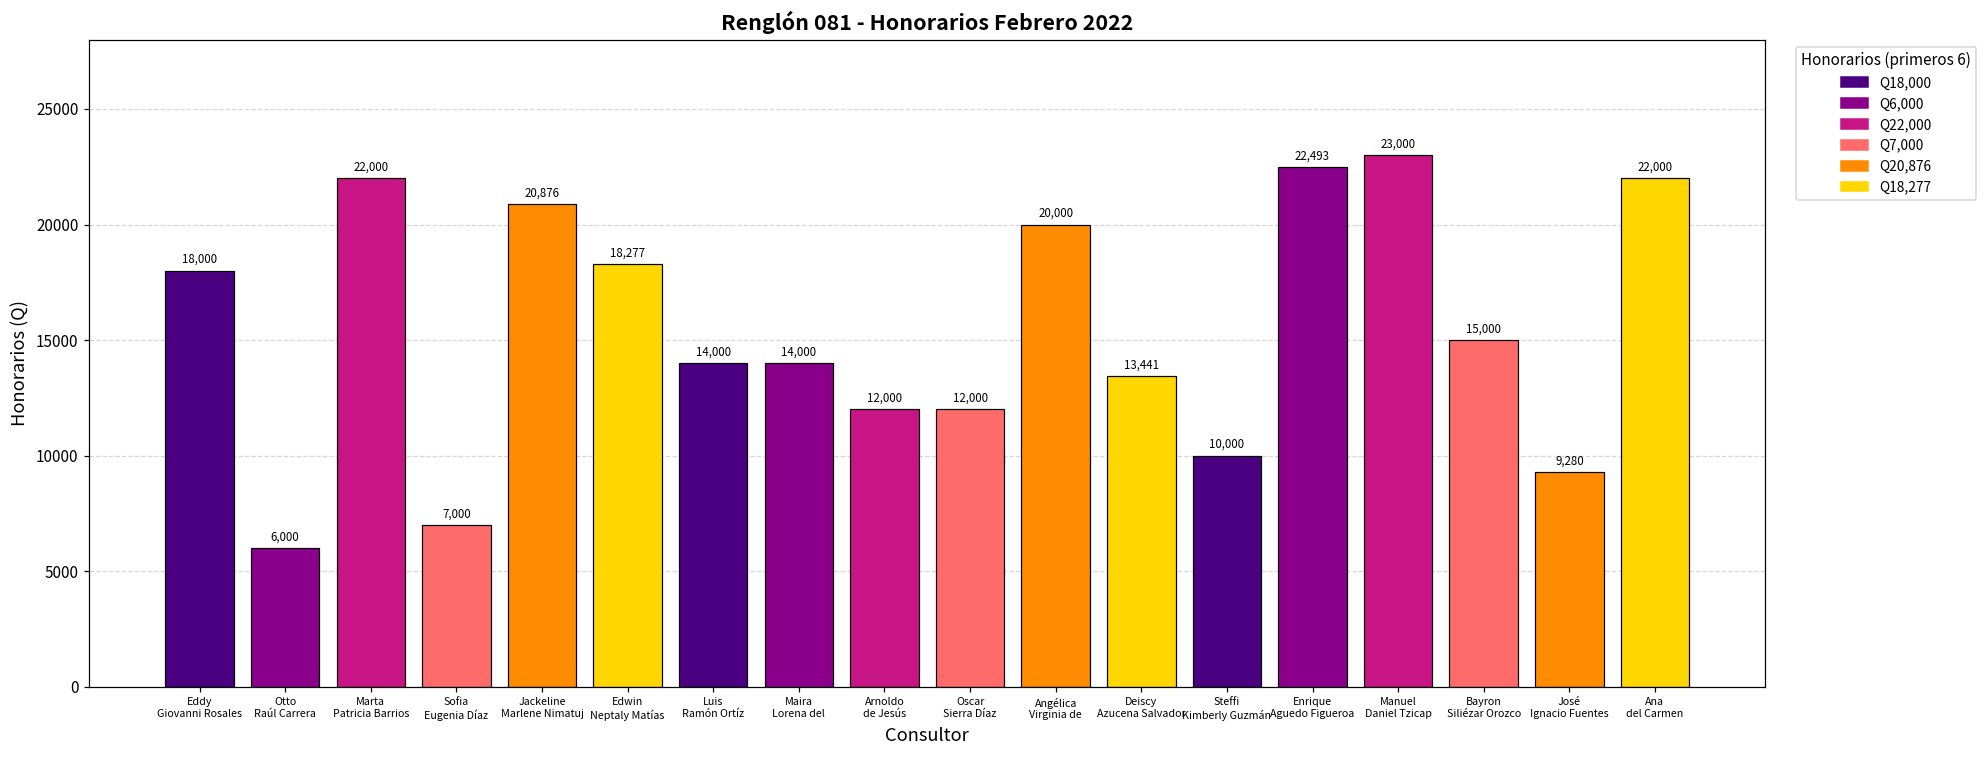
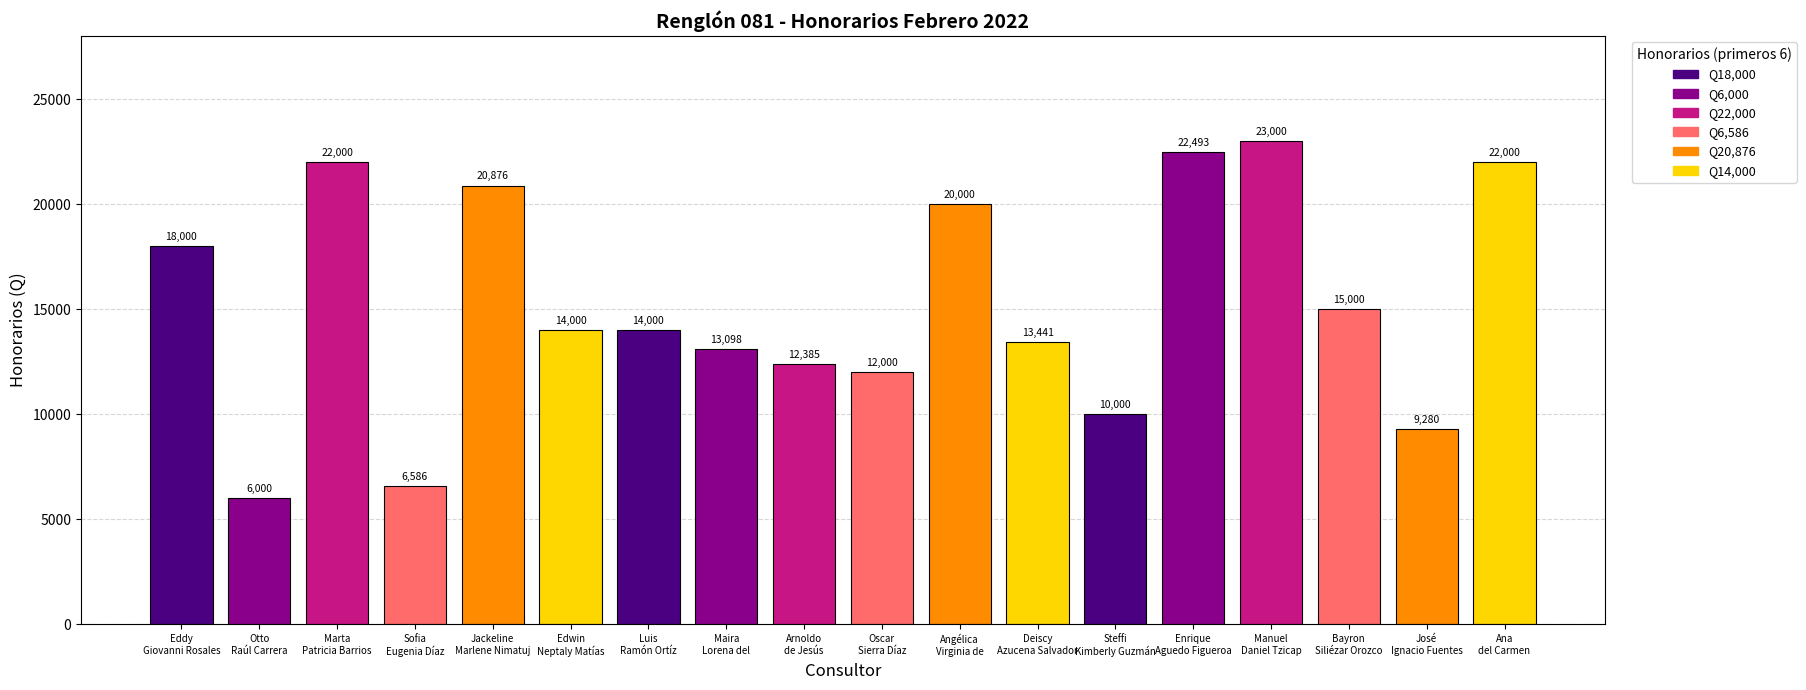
Sofia Eugenia Díaz: 7,000 -> 6,586
Edwin Neptaly Matías: 18,277 -> 14,000
Maira Lorena del: 14,000 -> 13,098
Arnoldo de Jesús: 12,000 -> 12,385
